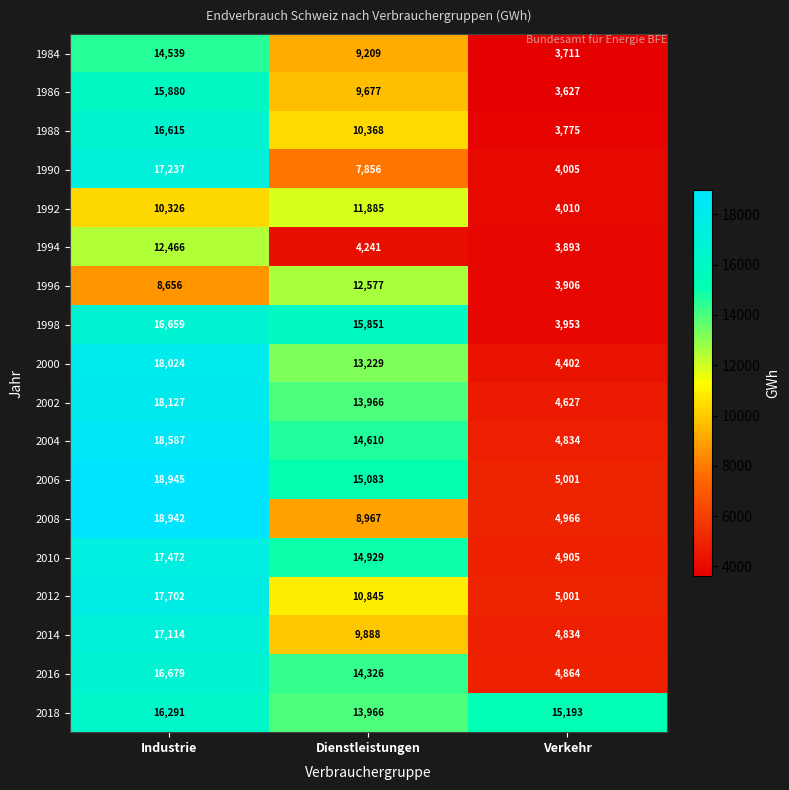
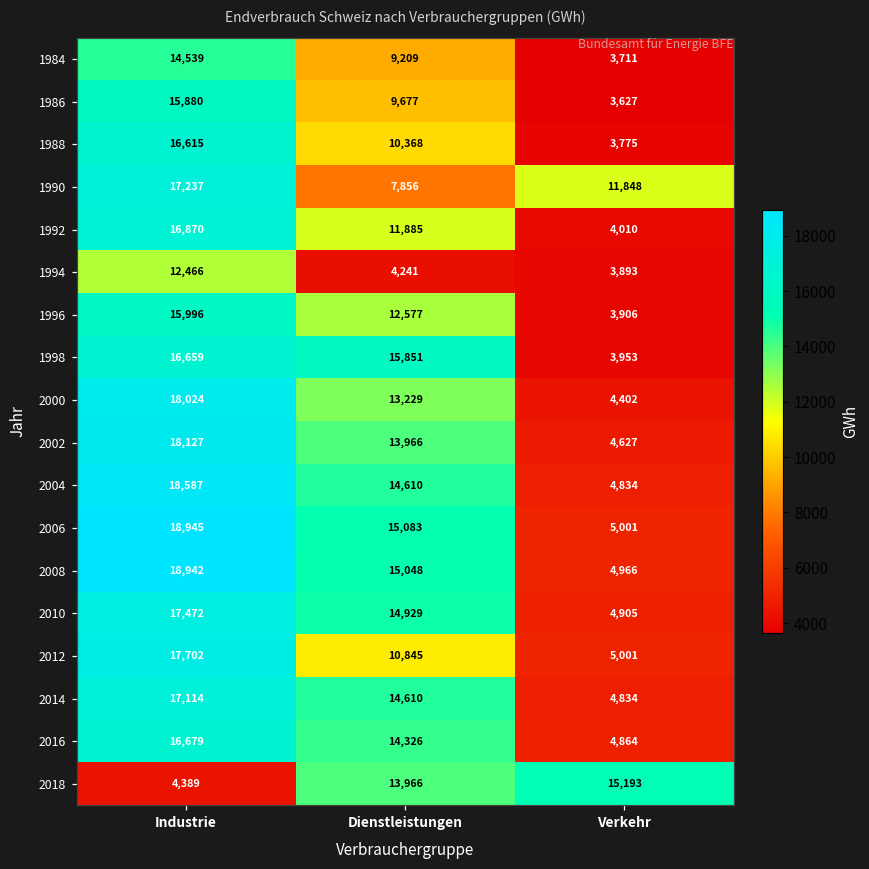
1990, Verkehr: 4,005 -> 11,848
1992, Industrie: 10,326 -> 16,870
1996, Industrie: 8,656 -> 15,996
2008, Dienstleistungen: 8,967 -> 15,048
2014, Dienstleistungen: 9,888 -> 14,610
2018, Industrie: 16,291 -> 4,389
